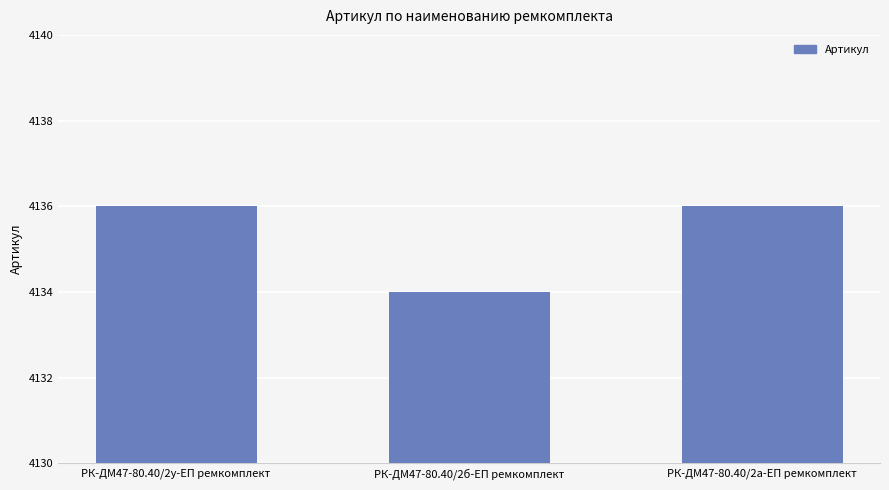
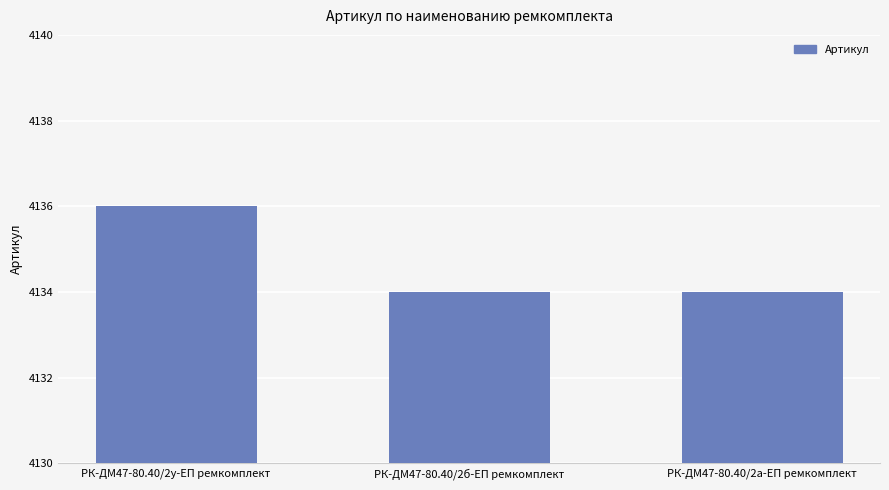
РК-ДМ47-80.40/2а-ЕП ремкомплект: 4136 -> 4134
